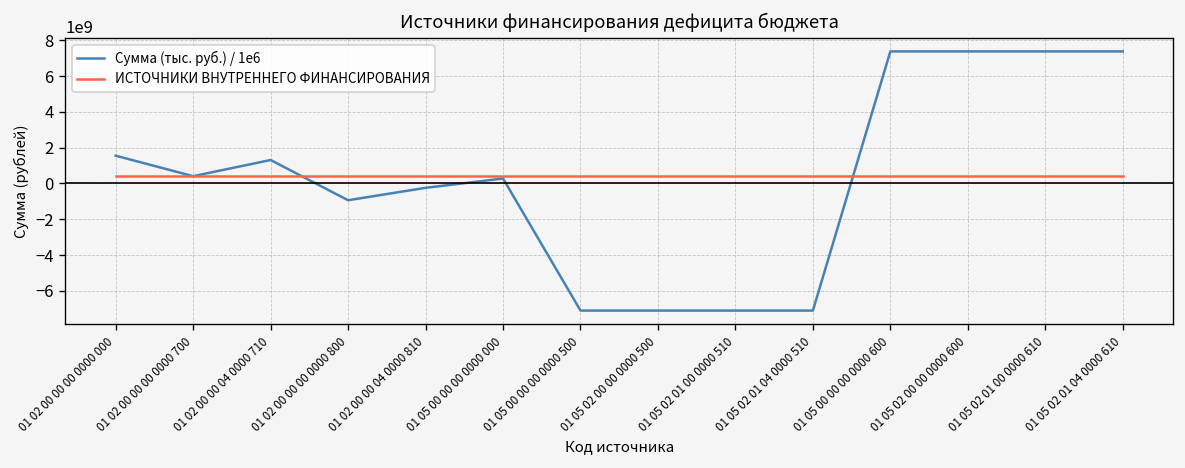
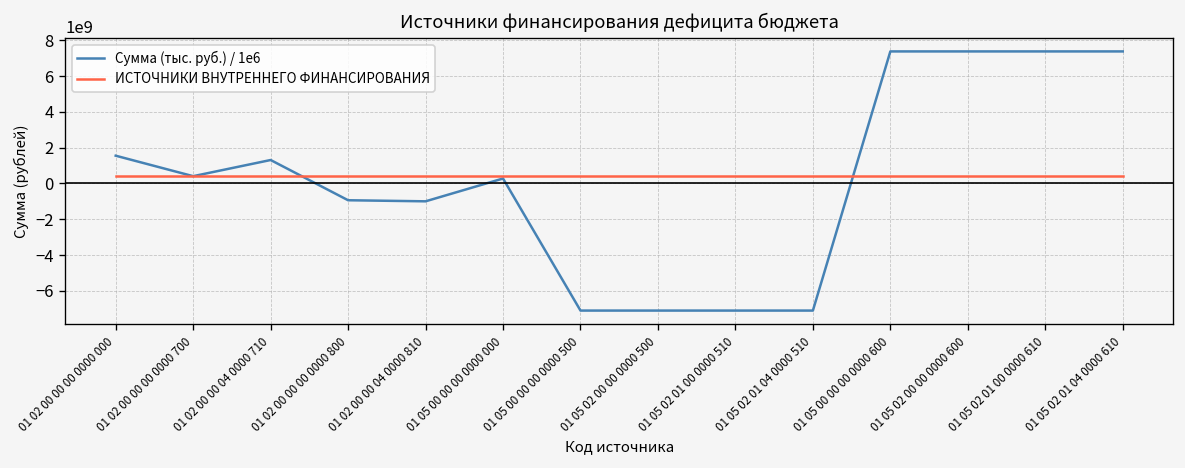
Сумма (тыс. руб.) / 1e6, 01 02 00 00 04 0000 810: -200000000 -> -1000000000
